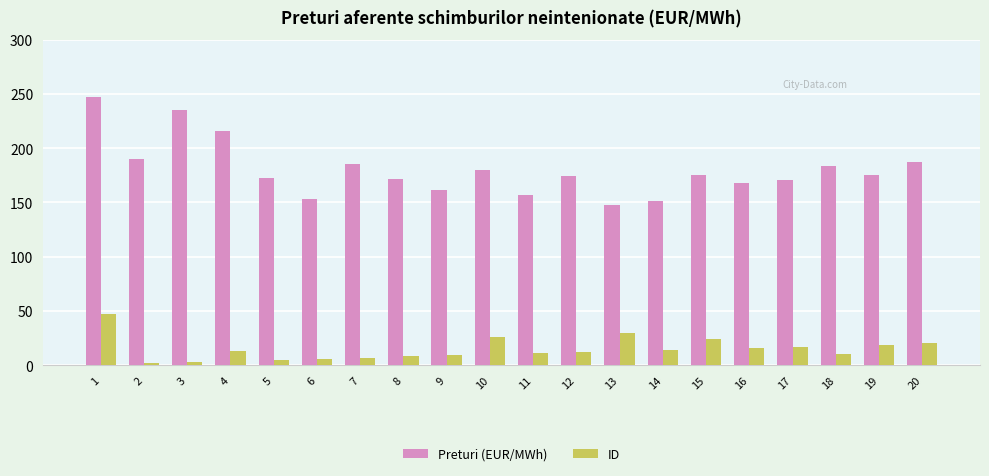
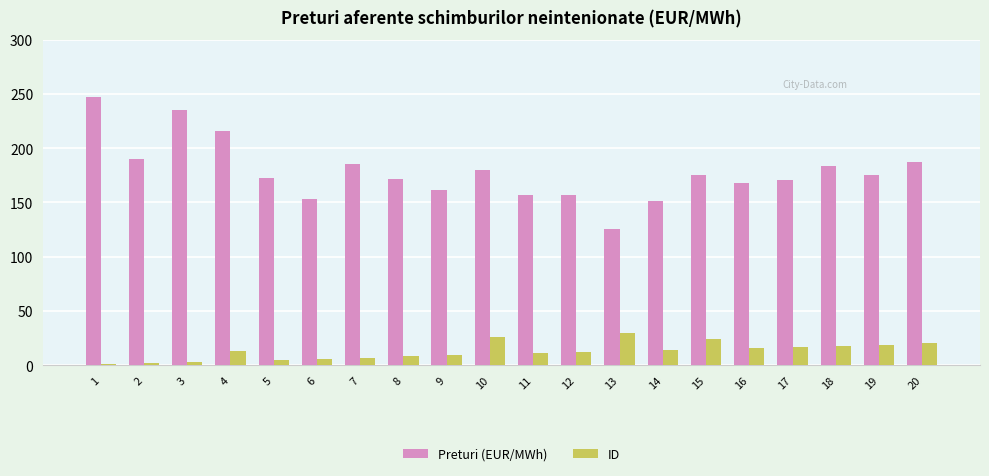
ID, 1: 47 -> 1
Preturi (EUR/MWh), 12: 175 -> 157
Preturi (EUR/MWh), 13: 148 -> 126
ID, 18: 10 -> 18
